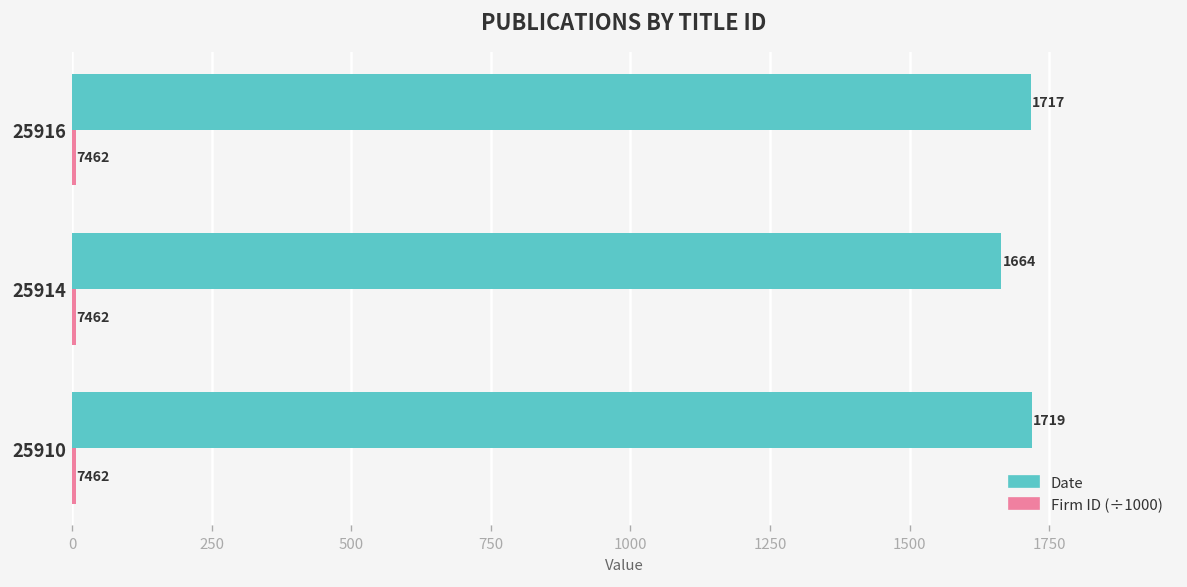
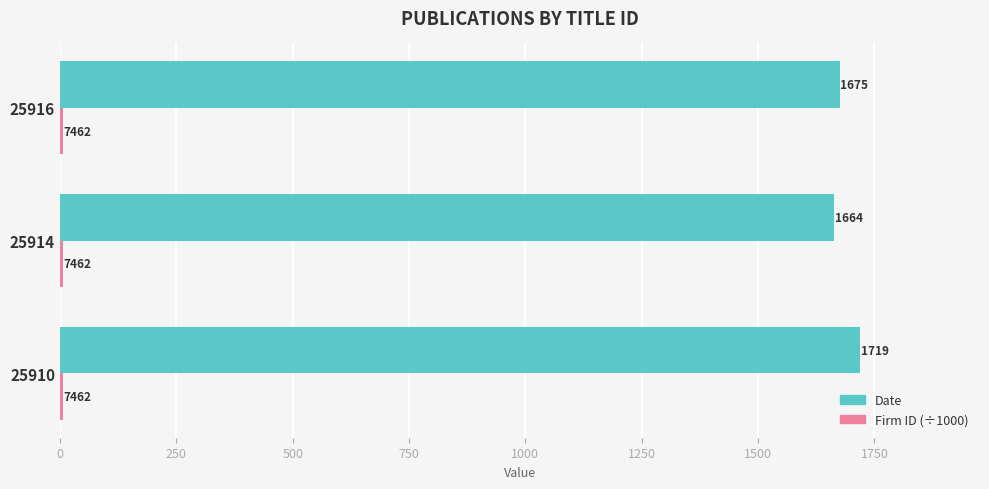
Date, 25916: 1717 -> 1675
